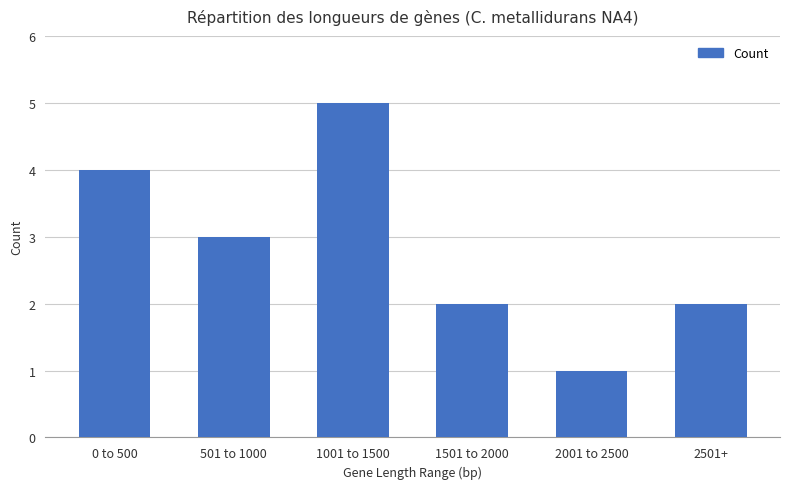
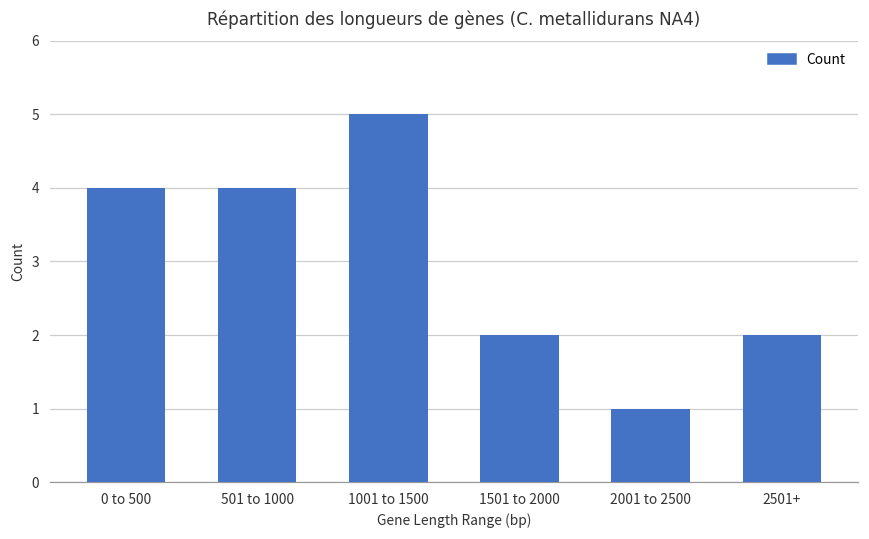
501 to 1000: 3 -> 4
